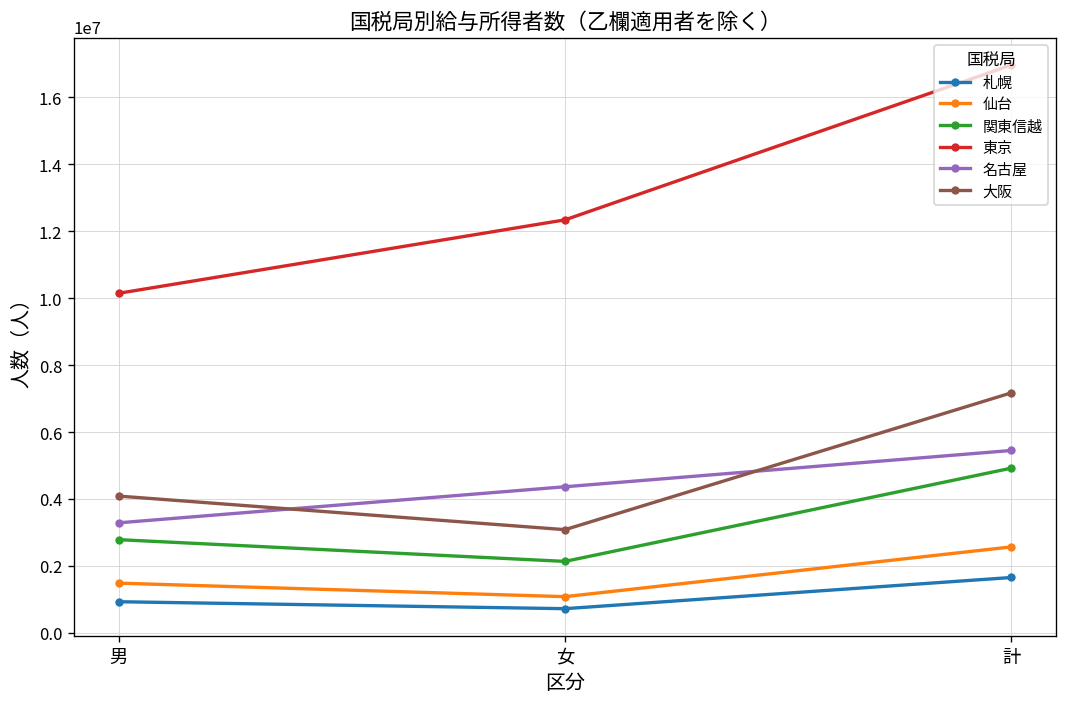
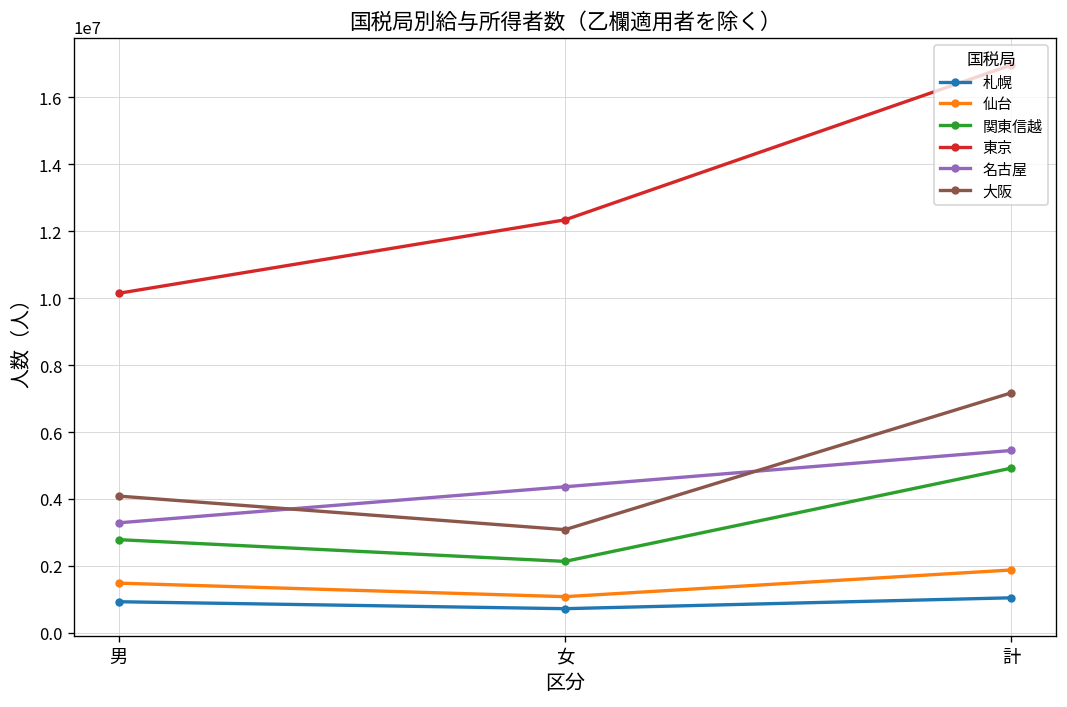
札幌, 計: 1700000 -> 1000000
仙台, 計: 2600000 -> 1900000
